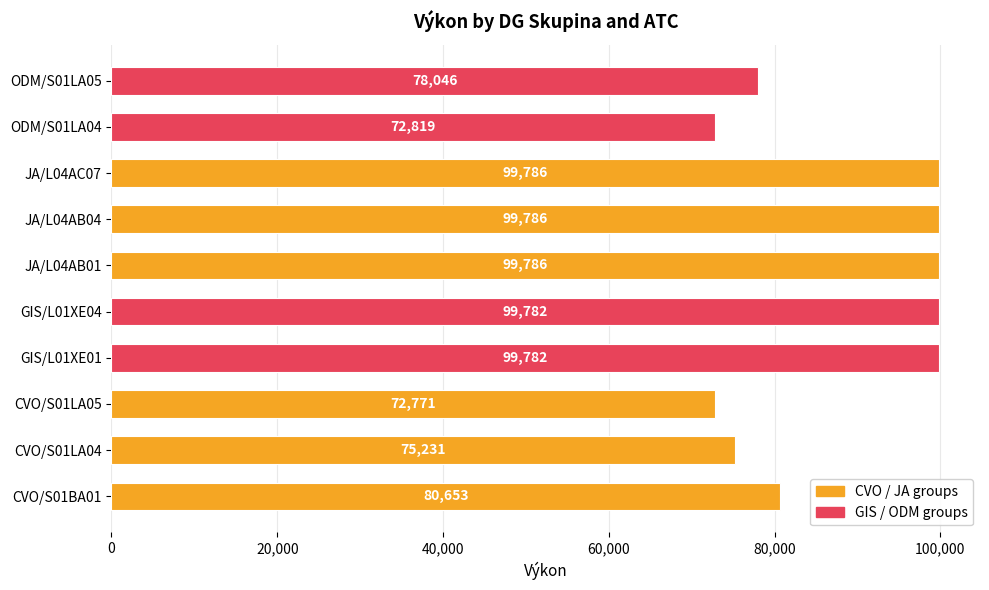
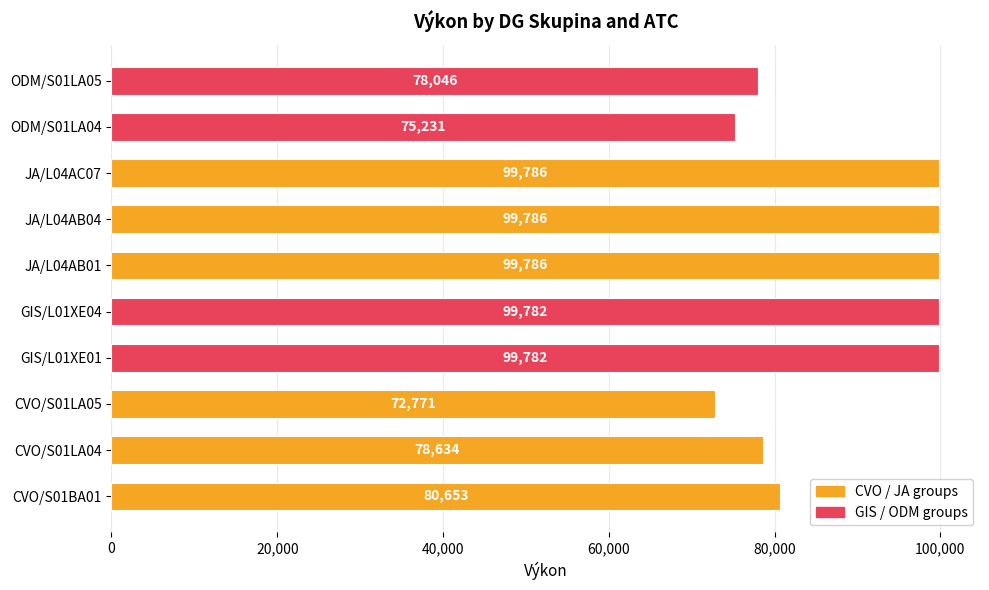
ODM/S01LA04: 72,819 -> 75,231
CVO/S01LA04: 75,231 -> 78,634
